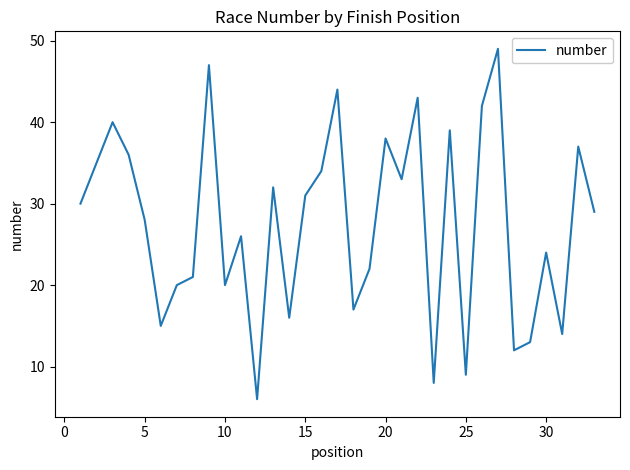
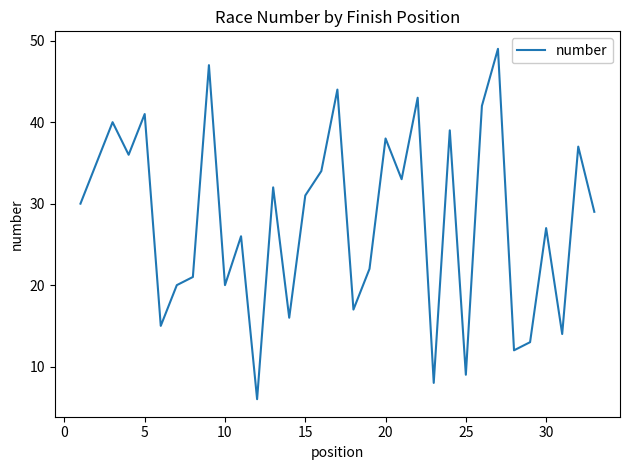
5: 28 -> 41
30: 24 -> 27
